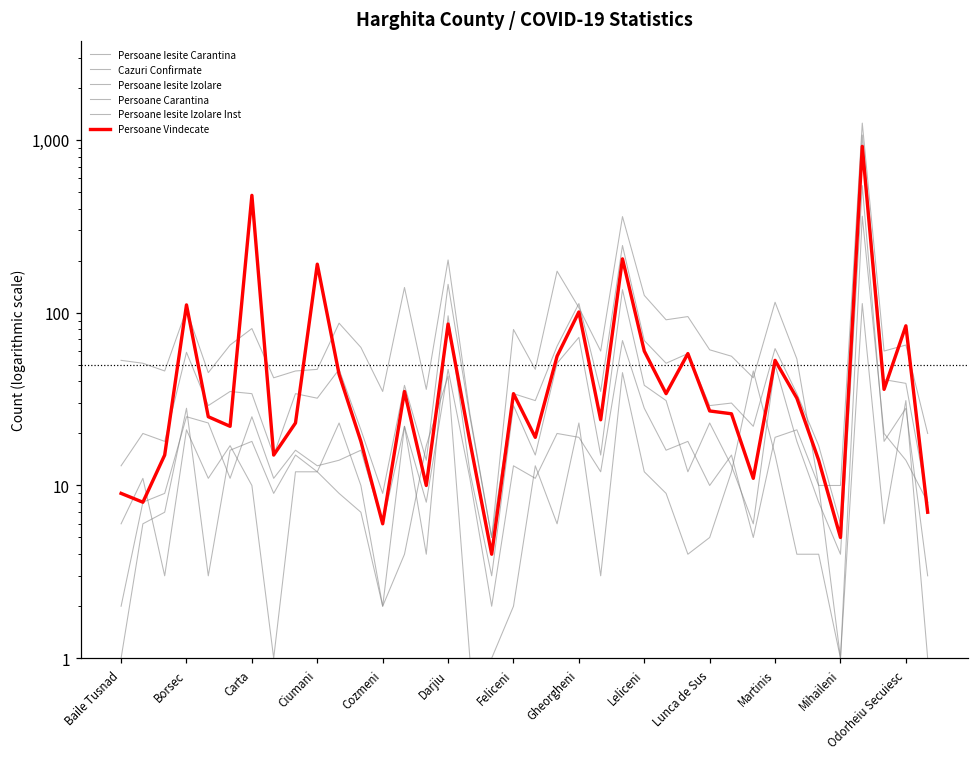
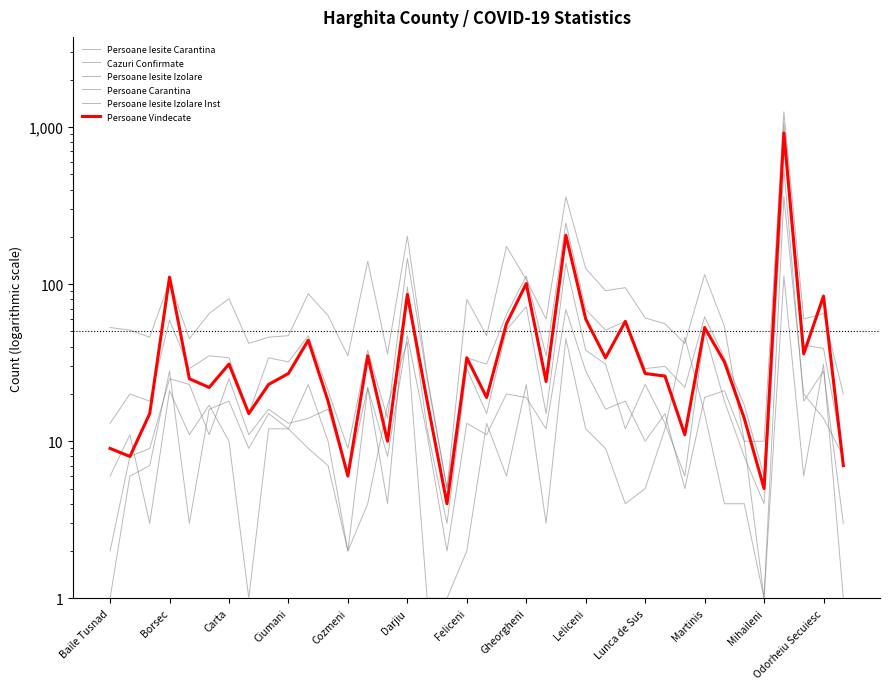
Persoane Vindecate, Carta: 480 -> 31
Persoane Vindecate, Ciumani: 190 -> 27
